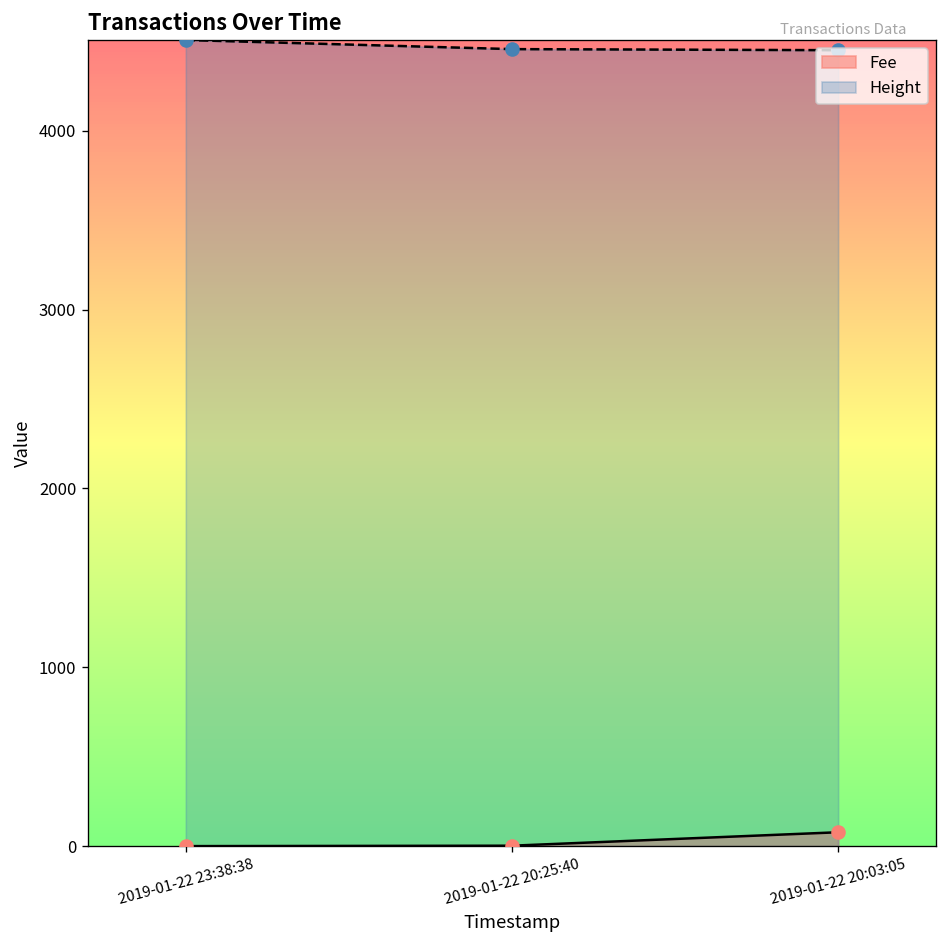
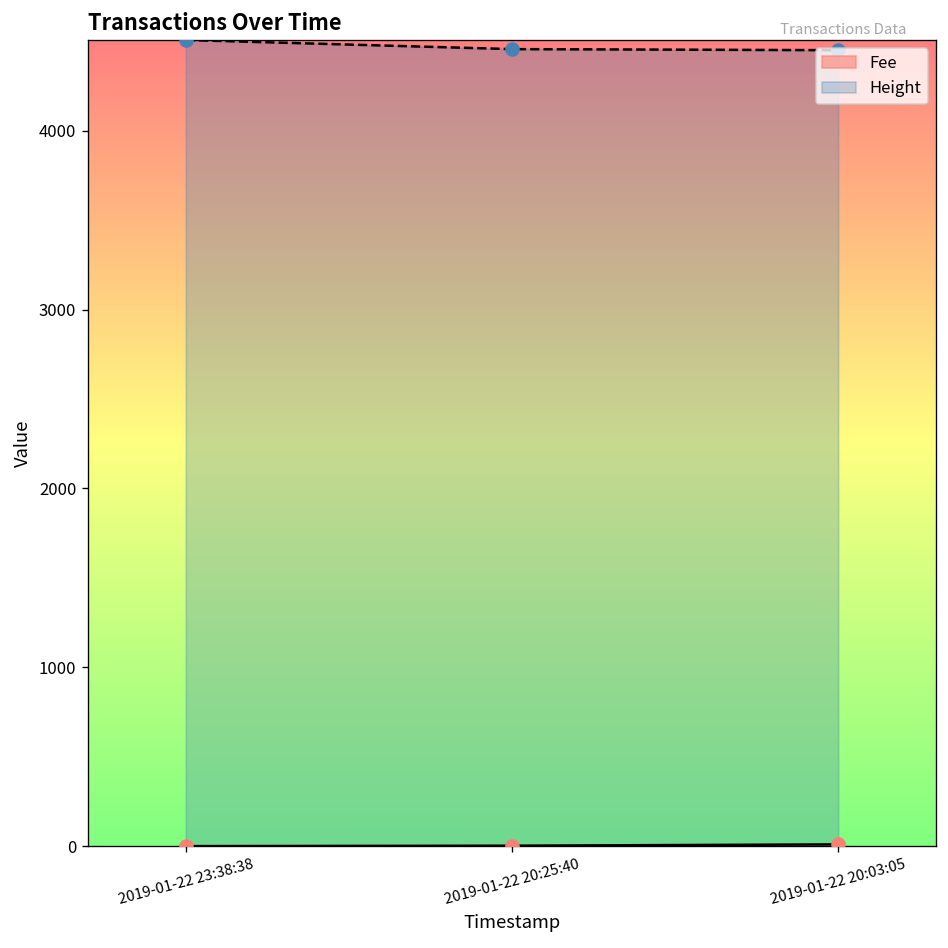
Fee, 2019-01-22 20:03:05: 80 -> 10
